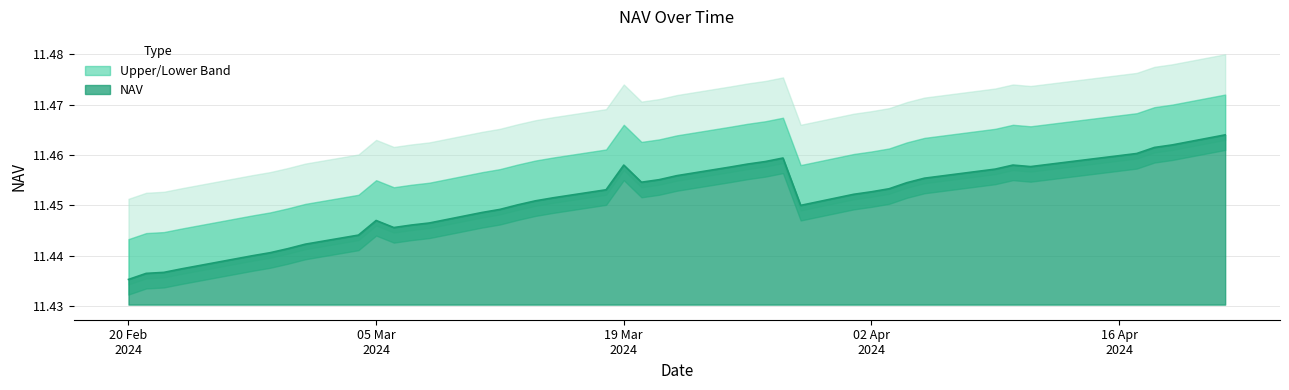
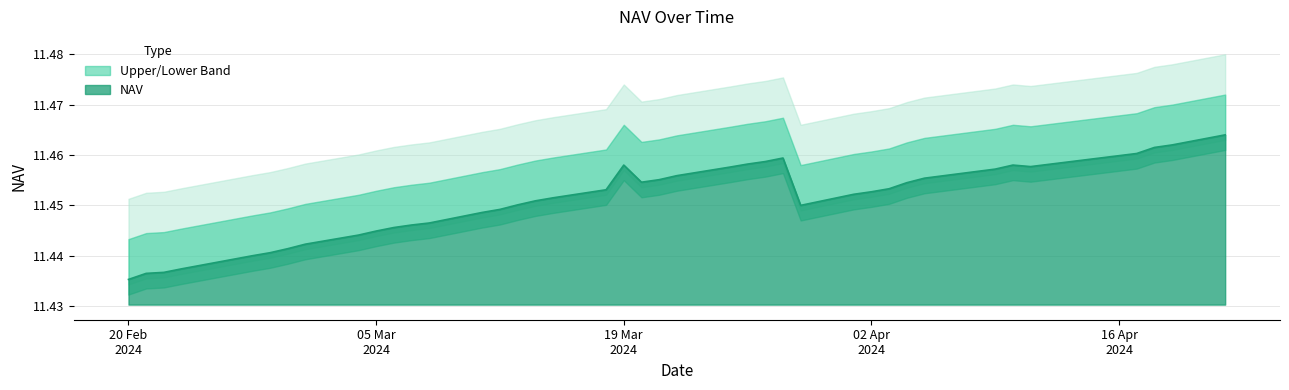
NAV, 05 Mar 2024: 11.447 -> 11.445
